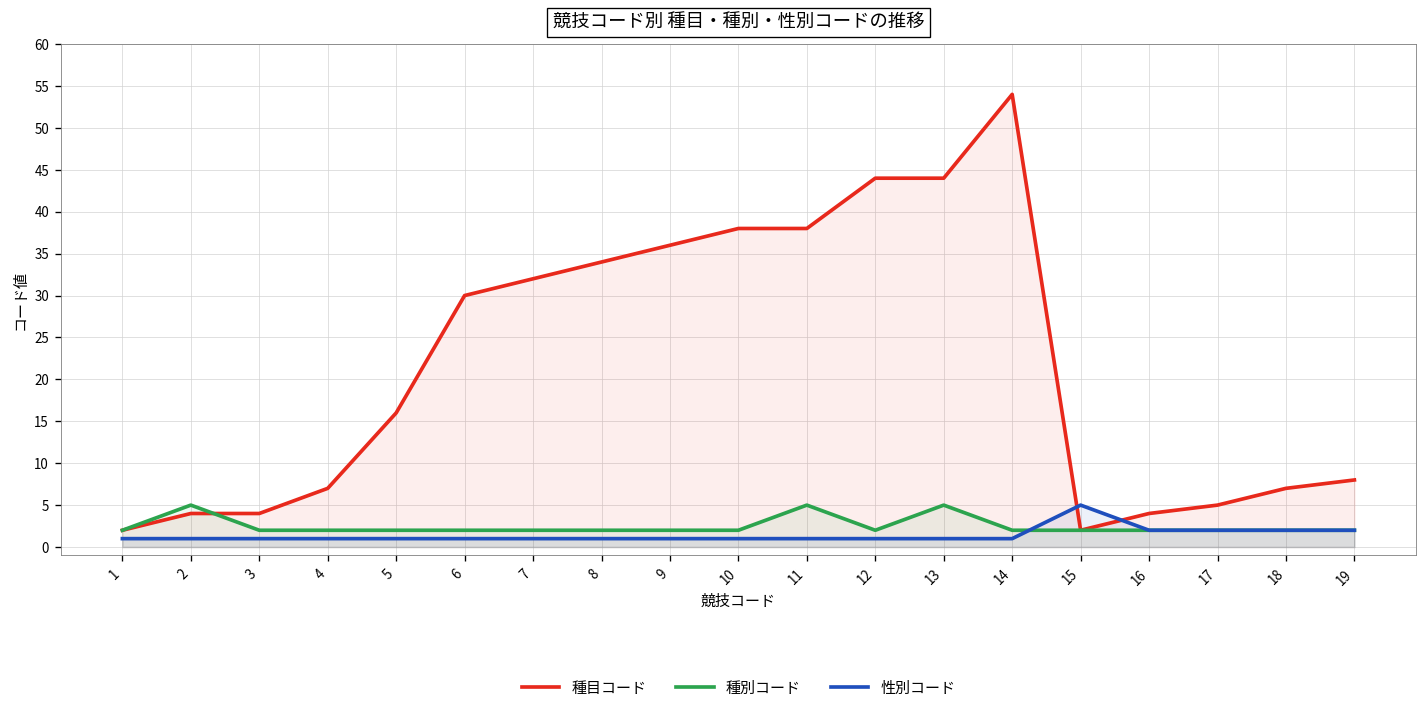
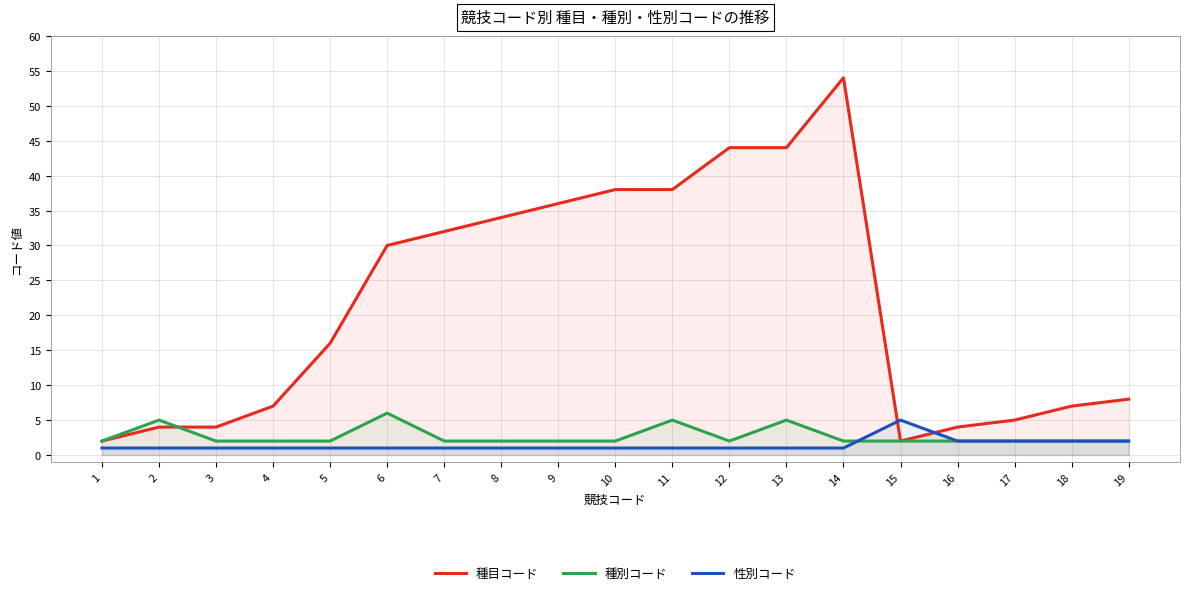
種別コード, 6: 2 -> 6
